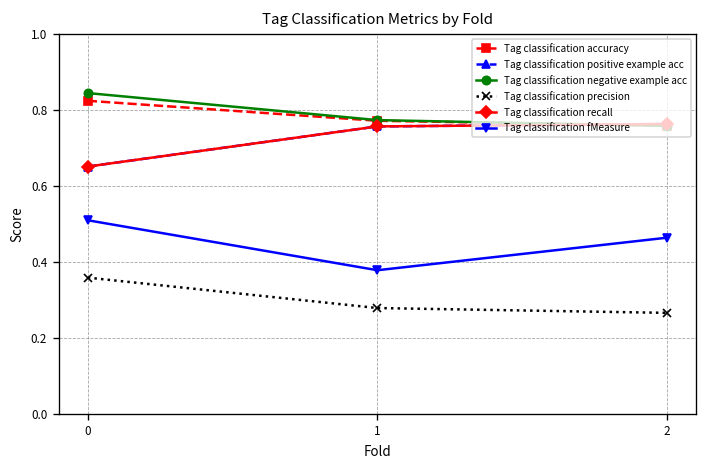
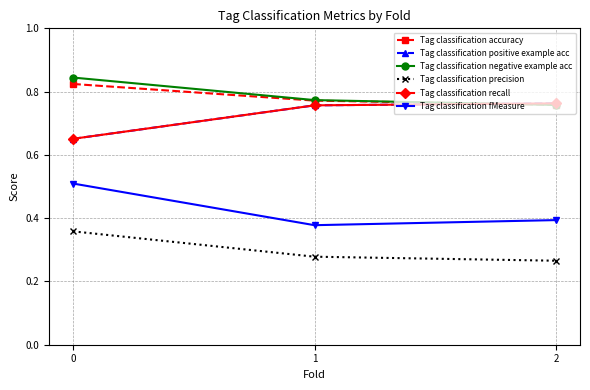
Tag classification fMeasure, 2: 0.46 -> 0.39
